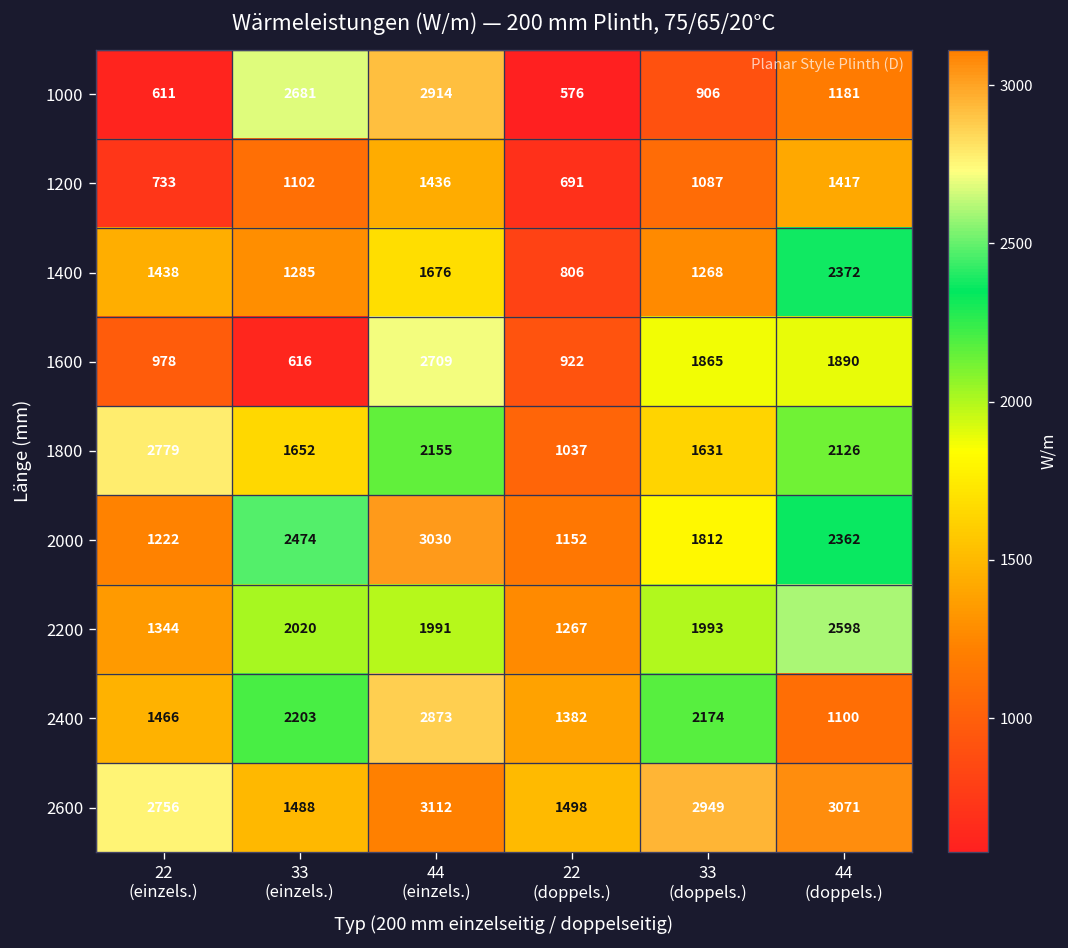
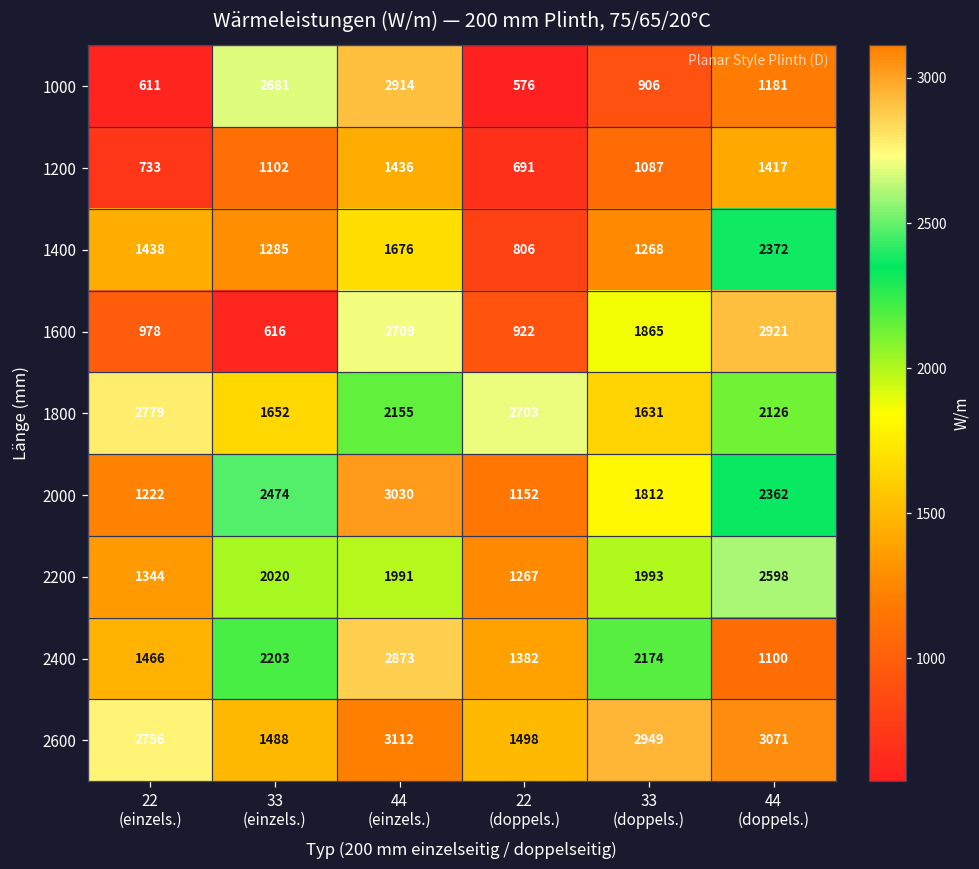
1600, 44 (doppels.): 1890 -> 2921
1800, 22 (doppels.): 1037 -> 2703
